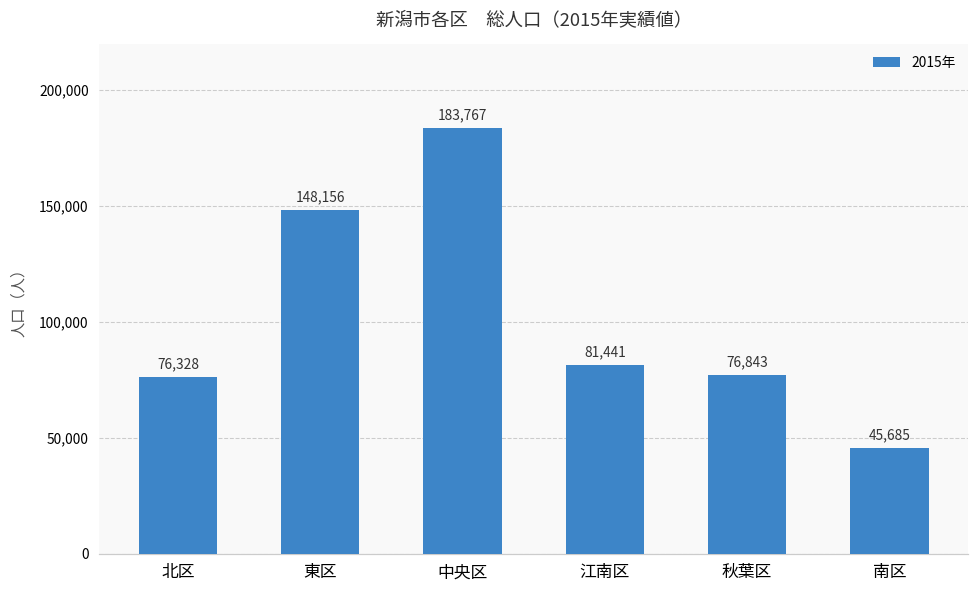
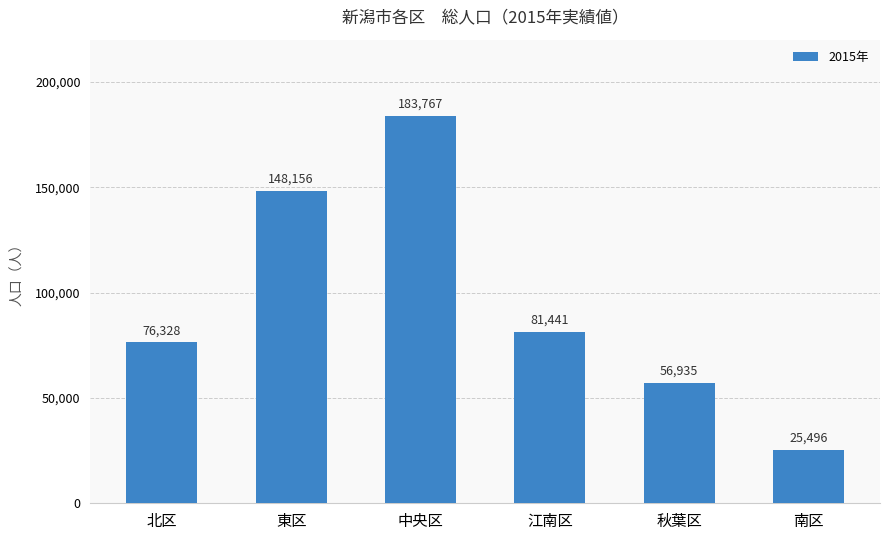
秋葉区: 76,843 -> 56,935
南区: 45,685 -> 25,496
